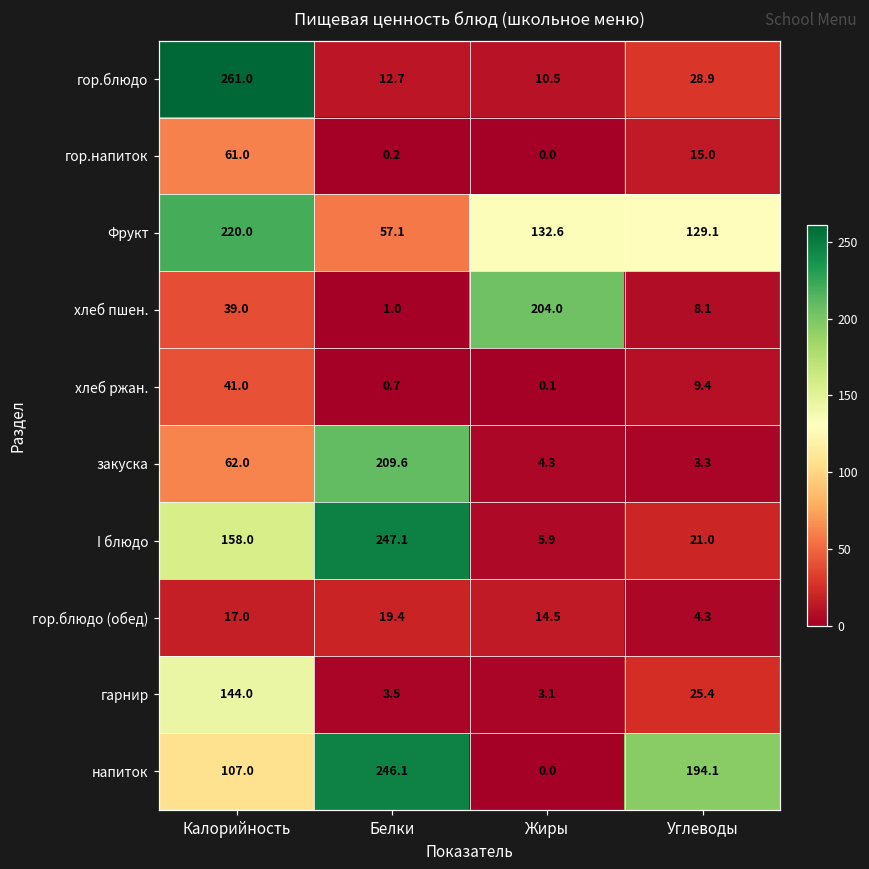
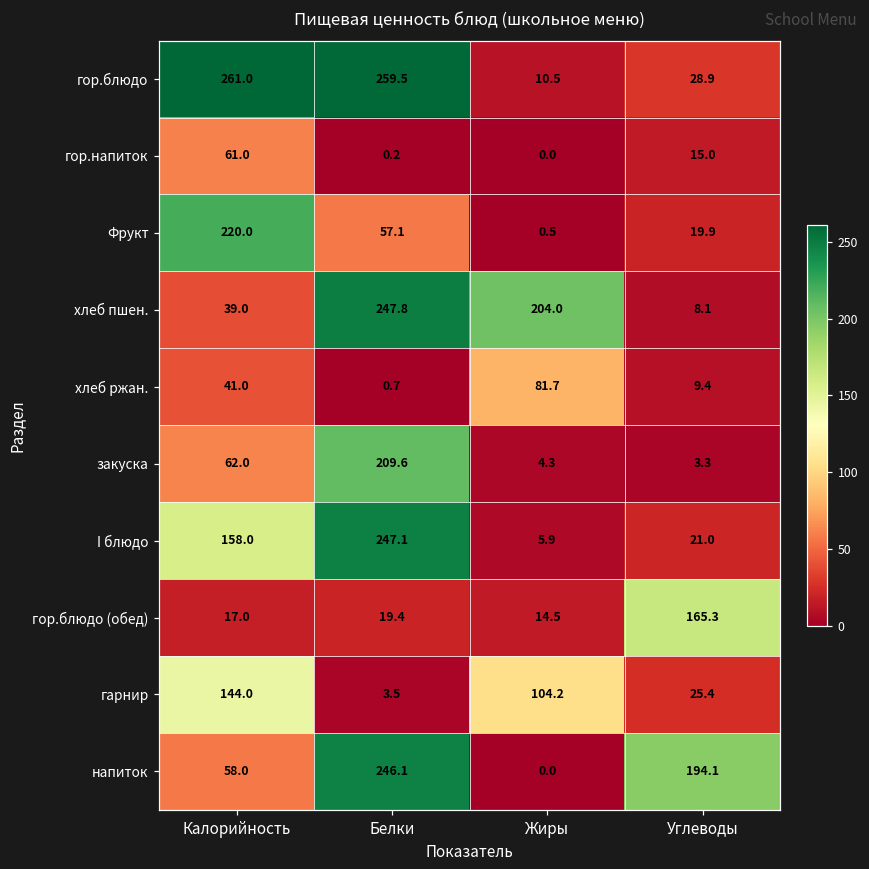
гор.блюдо, Белки: 12.7 -> 259.5
Фрукт, Жиры: 132.6 -> 0.5
Фрукт, Углеводы: 129.1 -> 19.9
хлеб пшен., Белки: 1.0 -> 247.8
хлеб ржан., Жиры: 0.1 -> 81.7
гор.блюдо (обед), Углеводы: 4.3 -> 165.3
гарнир, Жиры: 3.1 -> 104.2
напиток, Калорийность: 107.0 -> 58.0
